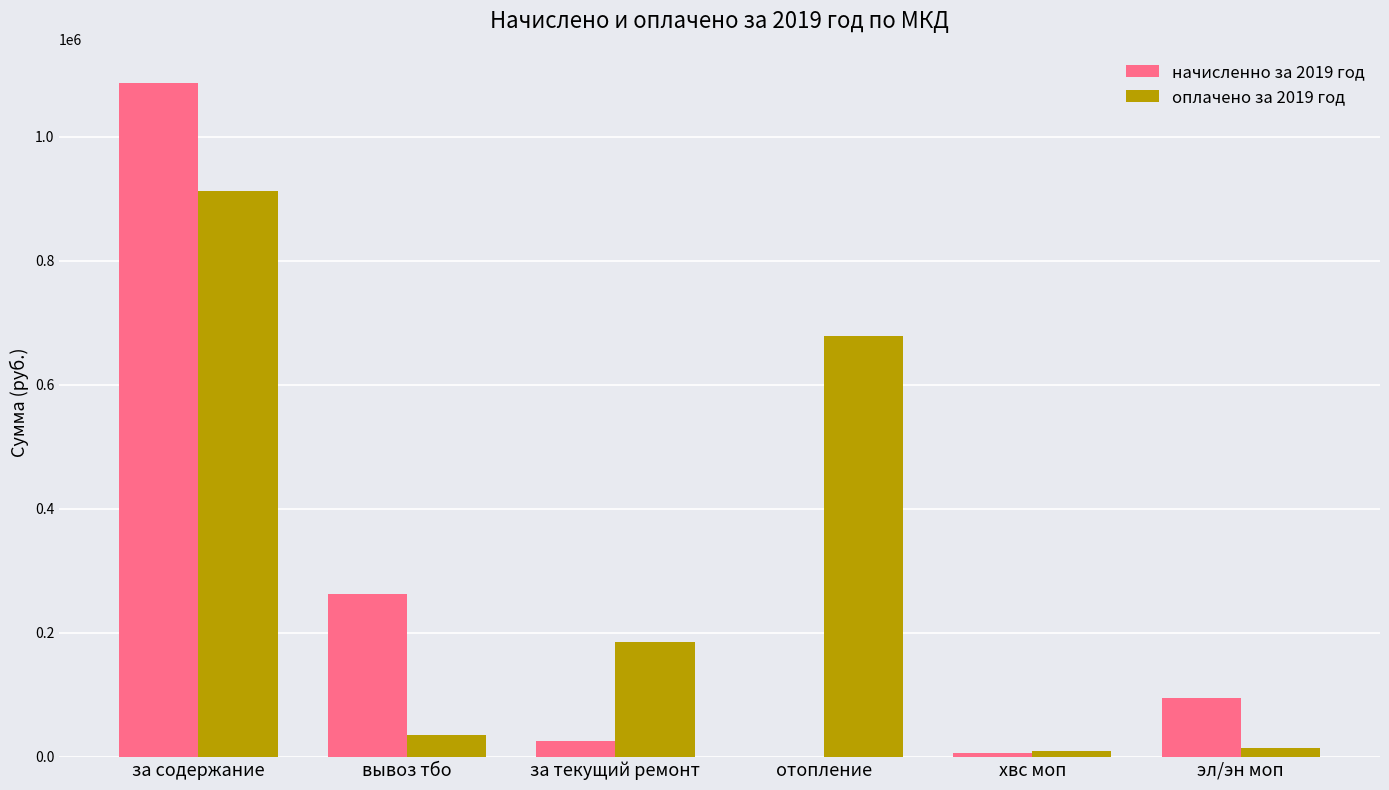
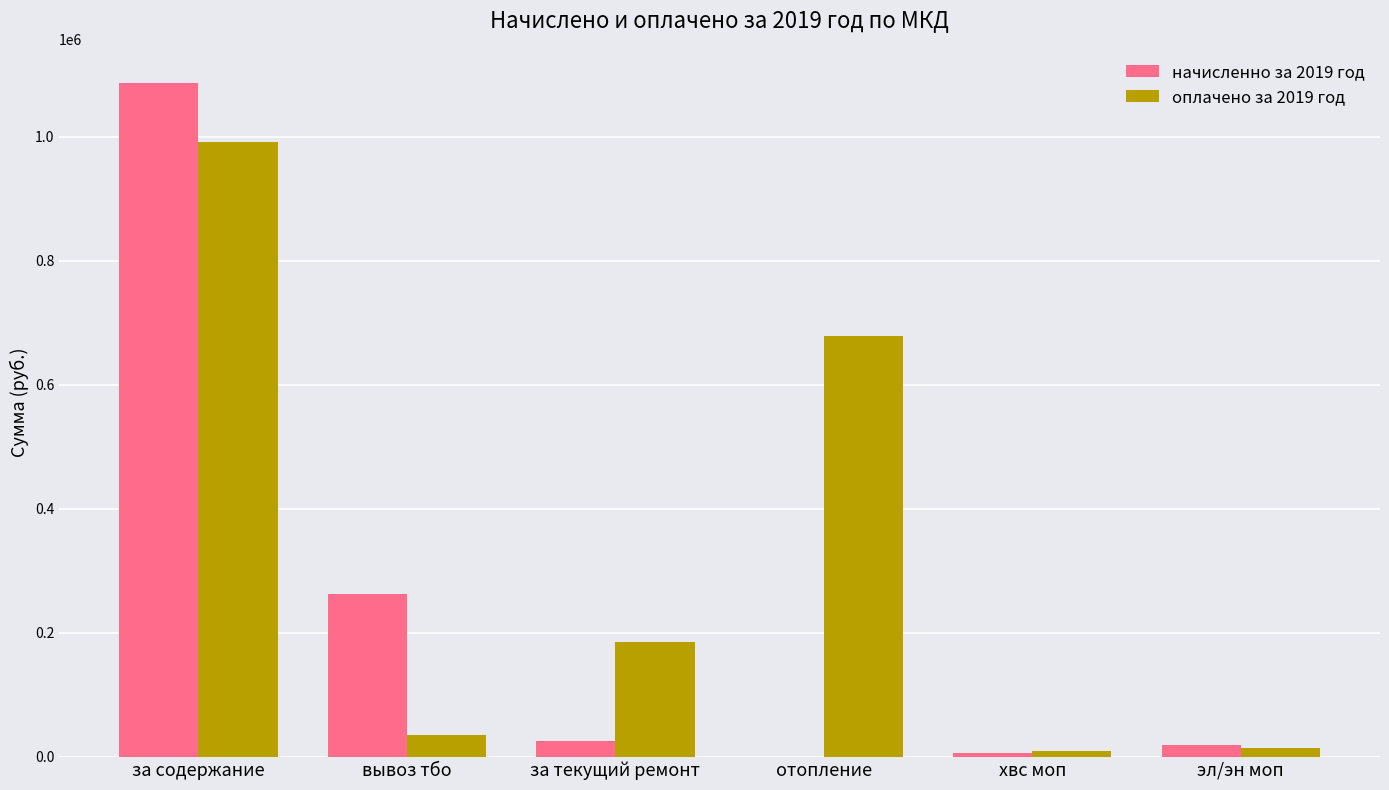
оплачено за 2019 год, за содержание: 910000 -> 990000
начисленно за 2019 год, эл/эн моп: 90000 -> 20000
